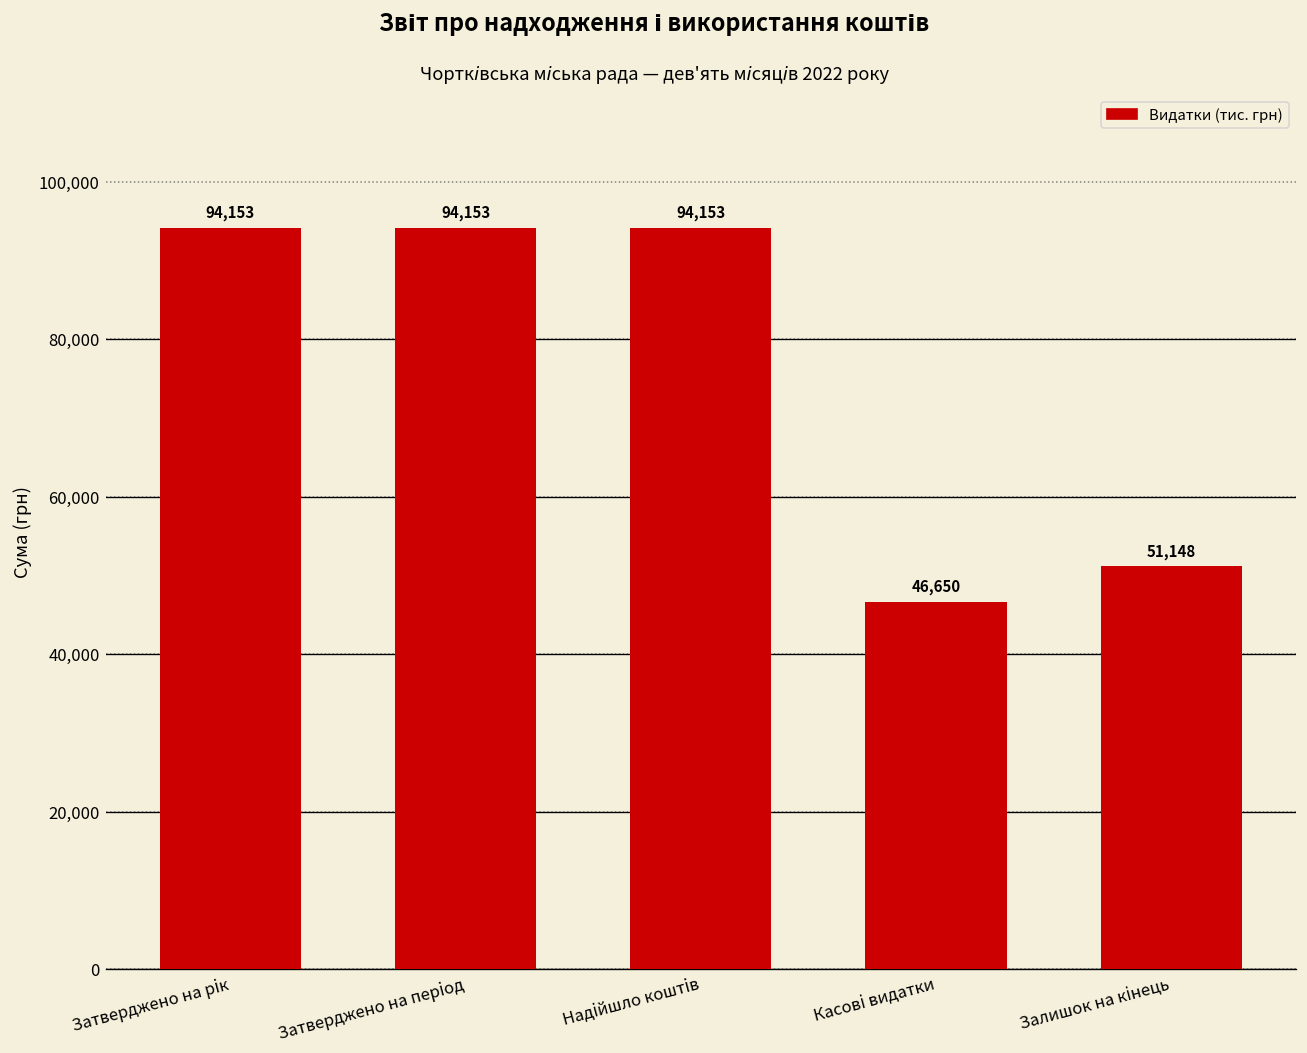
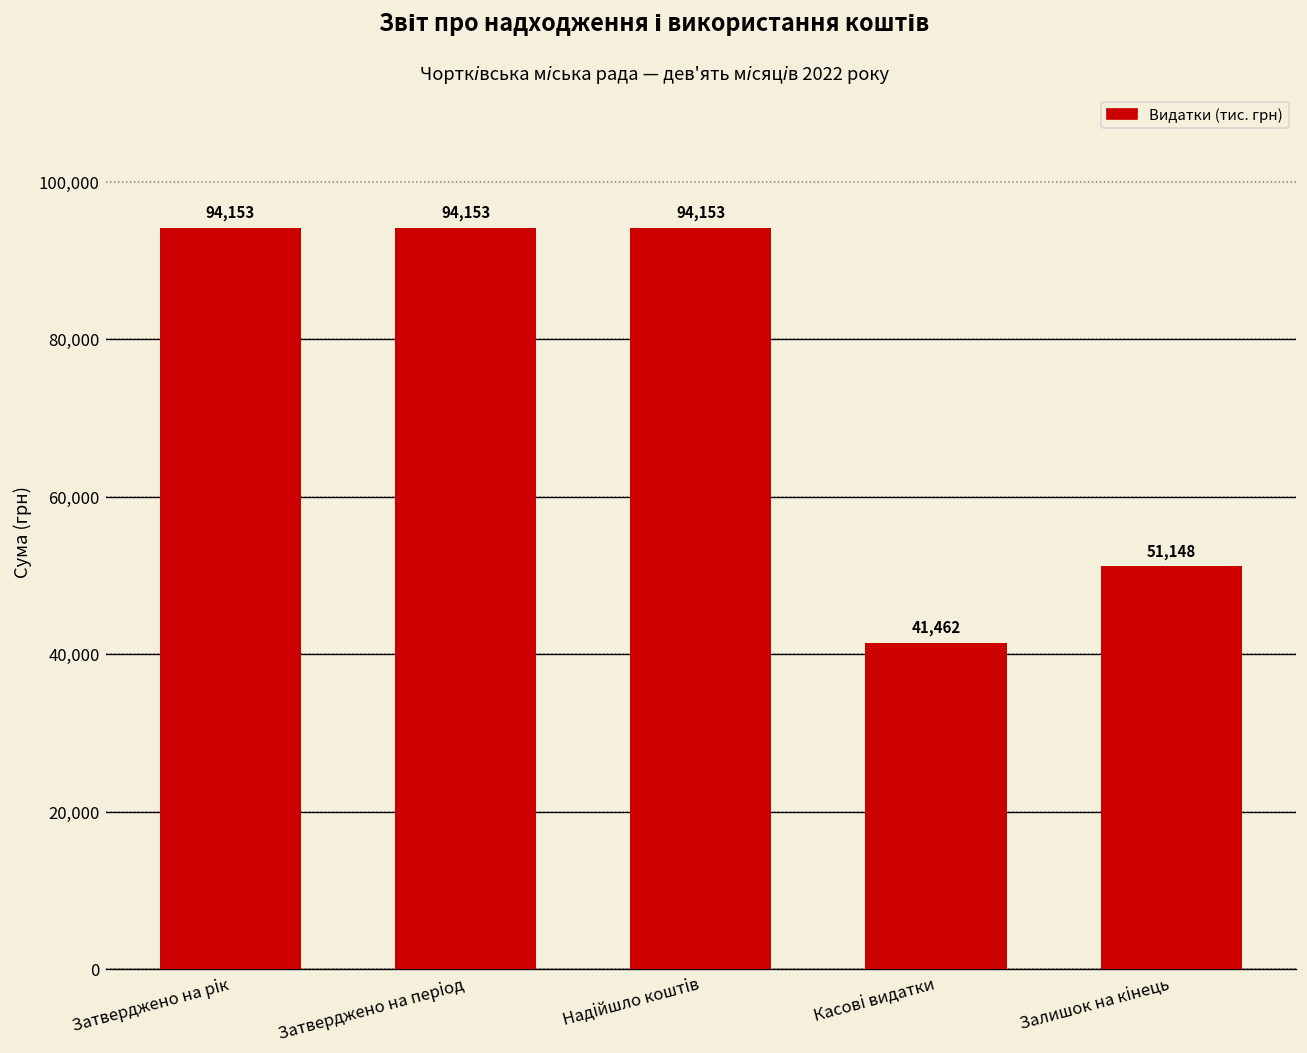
Касові видатки: 46,650 -> 41,462
